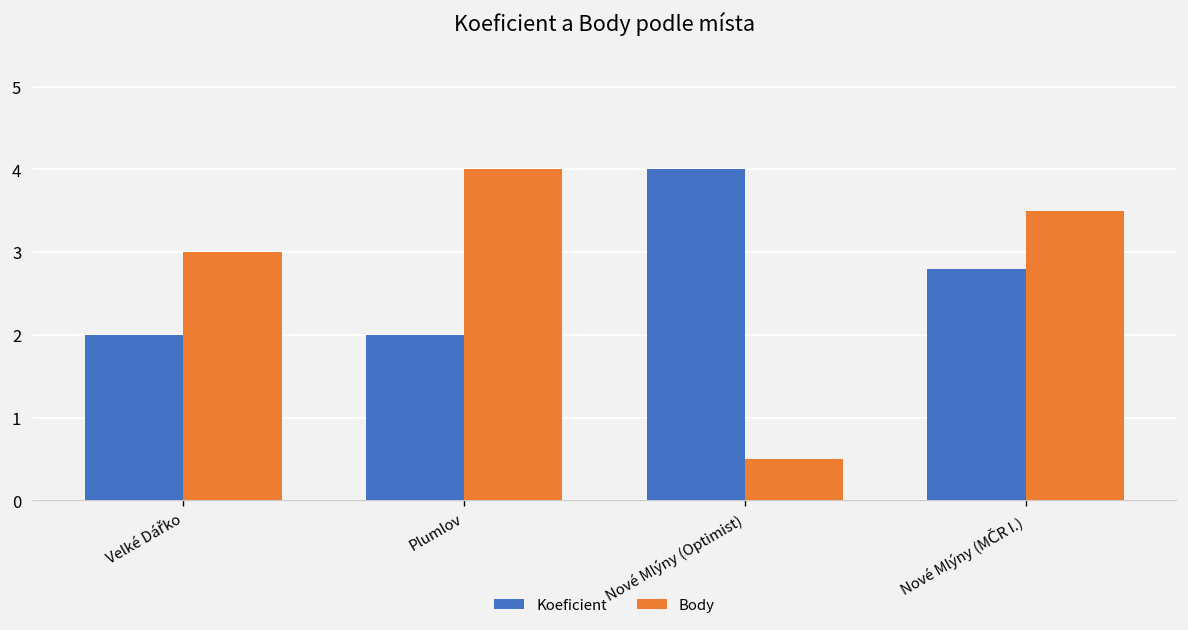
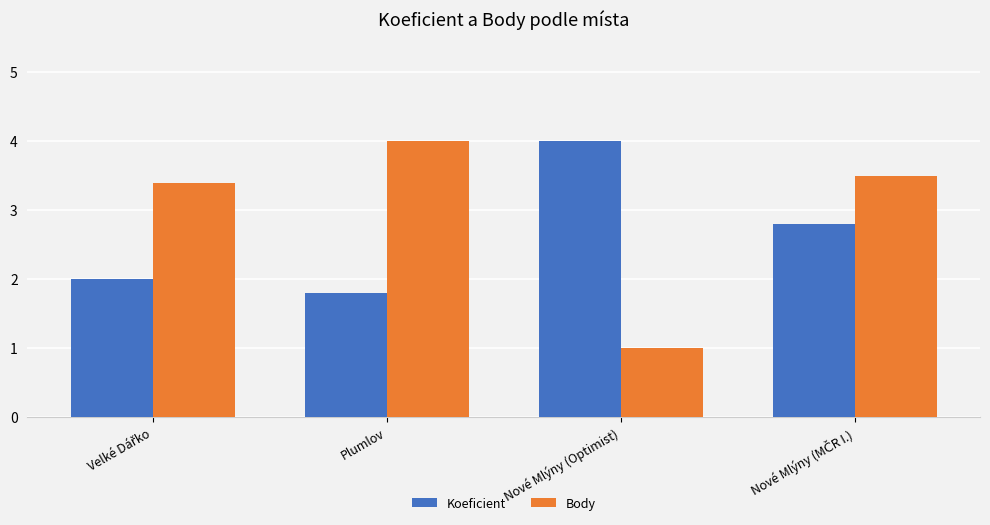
Body, Velké Dářko: 3.0 -> 3.4
Koeficient, Plumlov: 2.0 -> 1.8
Body, Nové Mlýny (Optimist): 0.5 -> 1.0
